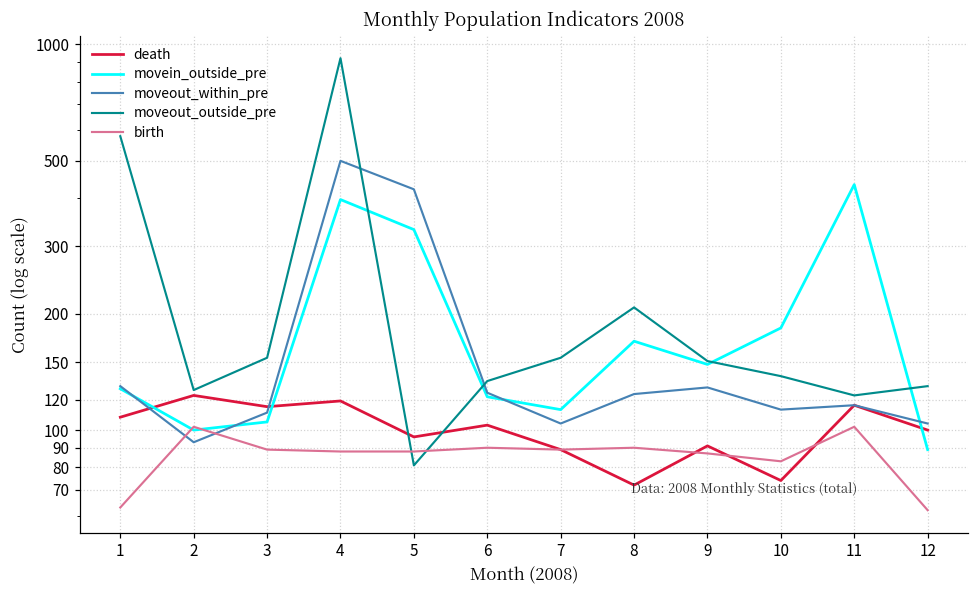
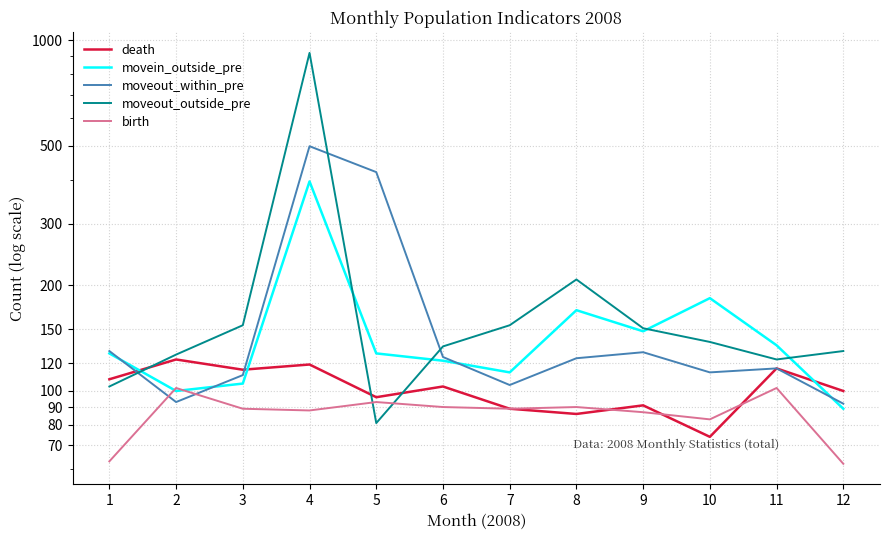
moveout_outside_pre, 1: 580 -> 103
movein_outside_pre, 5: 330 -> 128
birth, 5: 88 -> 93
death, 8: 72 -> 86
movein_outside_pre, 11: 430 -> 135
moveout_within_pre, 12: 104 -> 92
